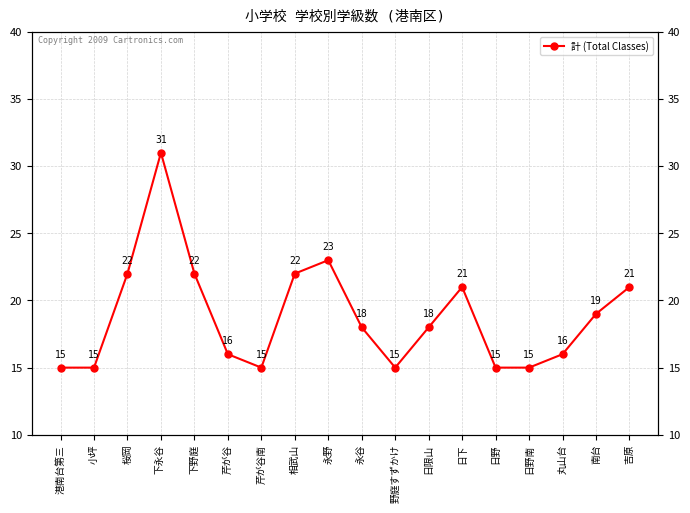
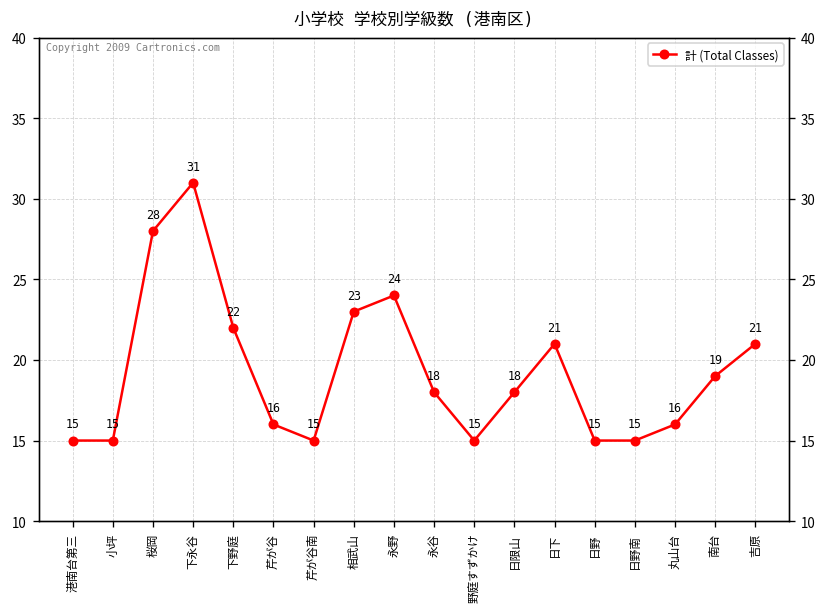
桜岡: 22 -> 28
相武山: 22 -> 23
永野: 23 -> 24
